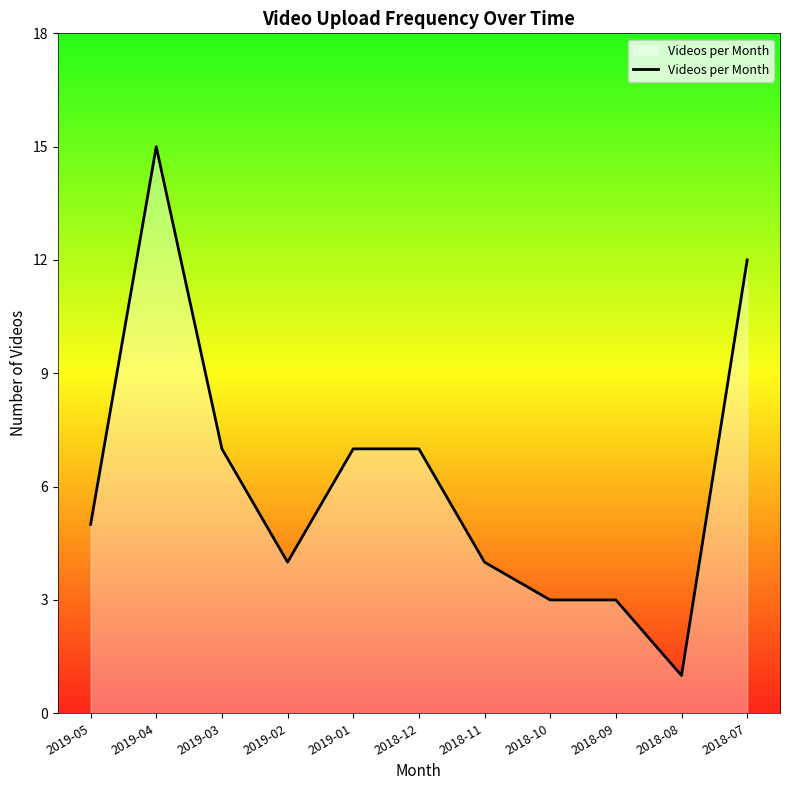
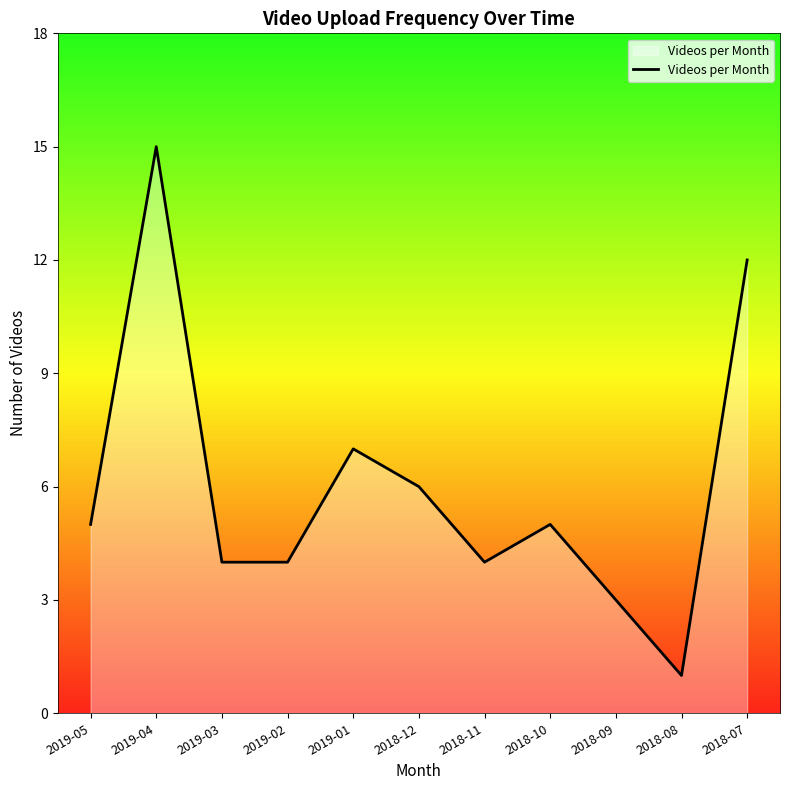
2019-03: 7 -> 4
2018-12: 7 -> 6
2018-10: 3 -> 5
